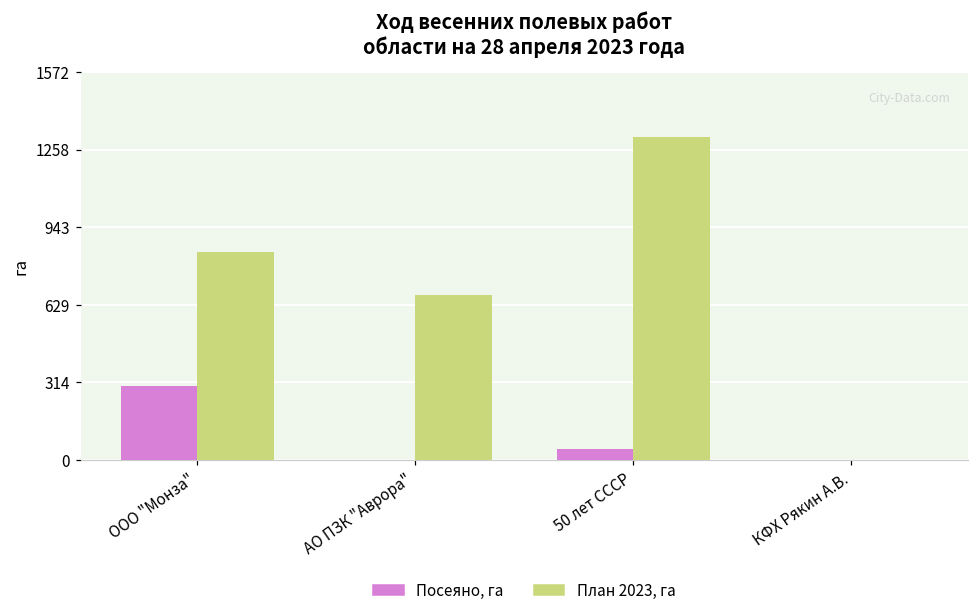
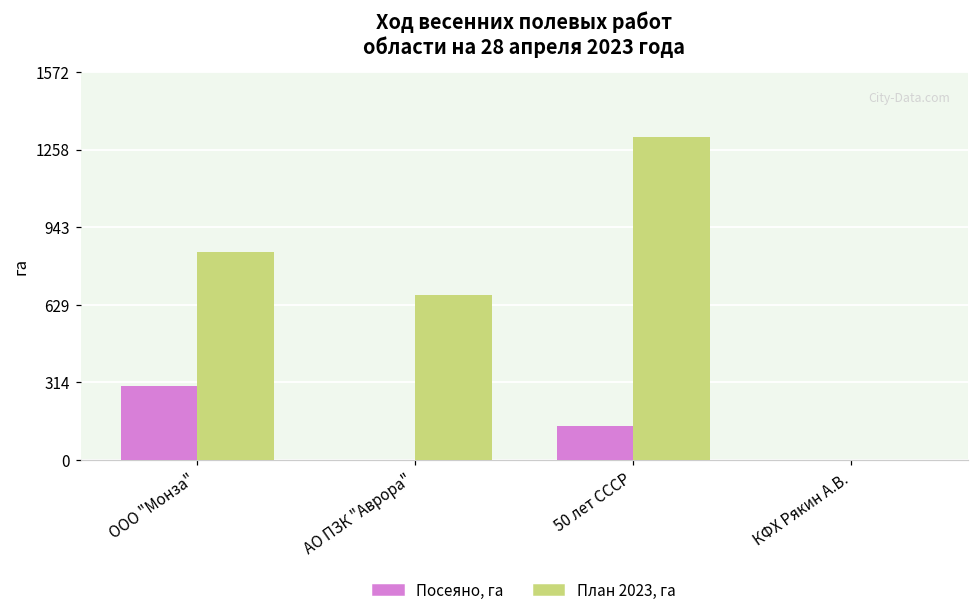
Посеяно, га, 50 лет СССР: 50 -> 140
